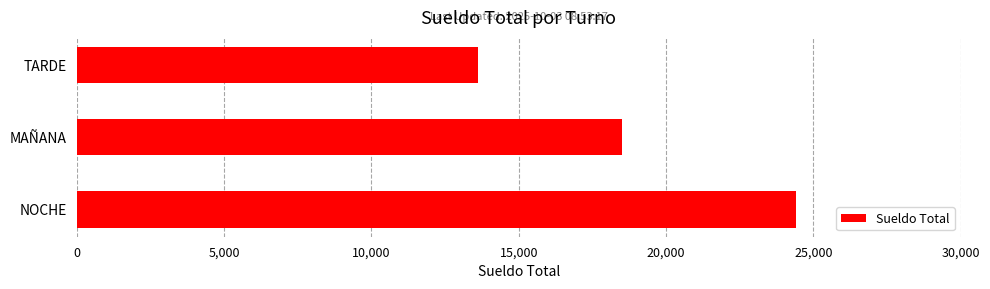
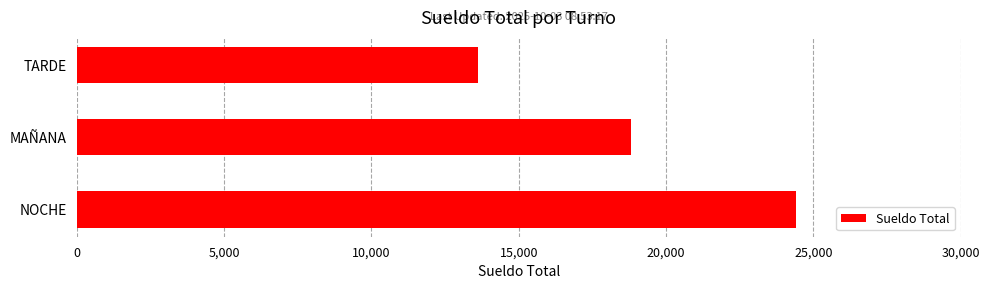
MAÑANA: 18,500 -> 18,800
